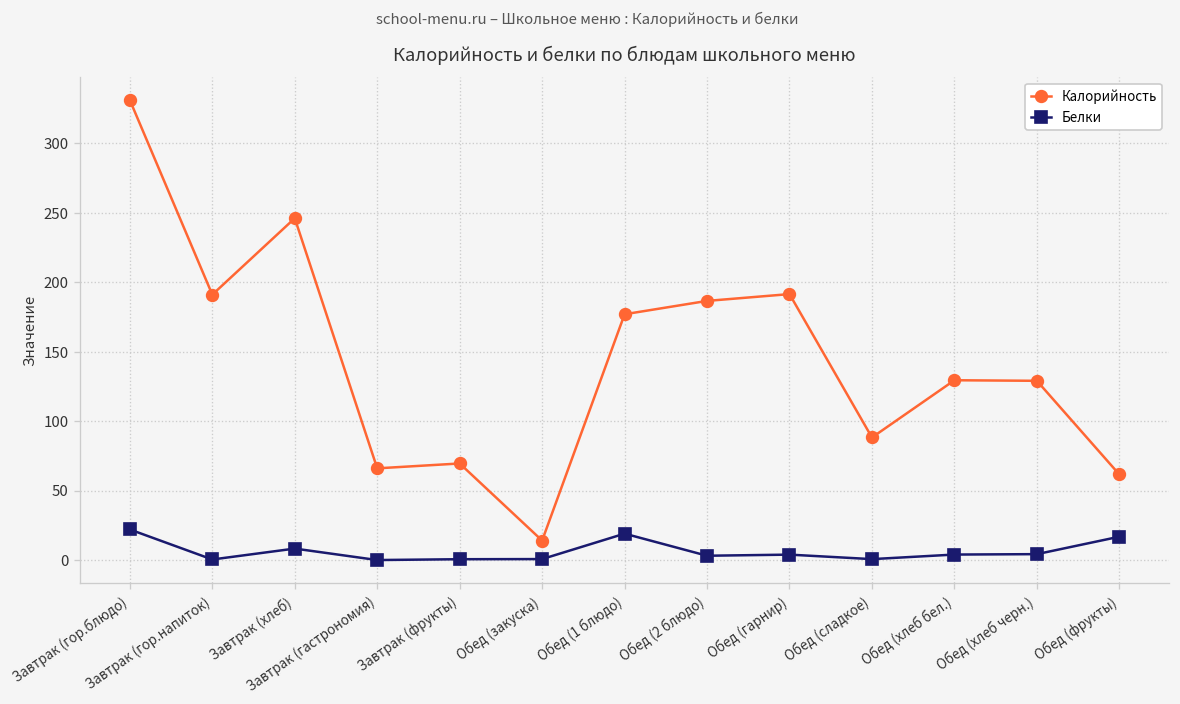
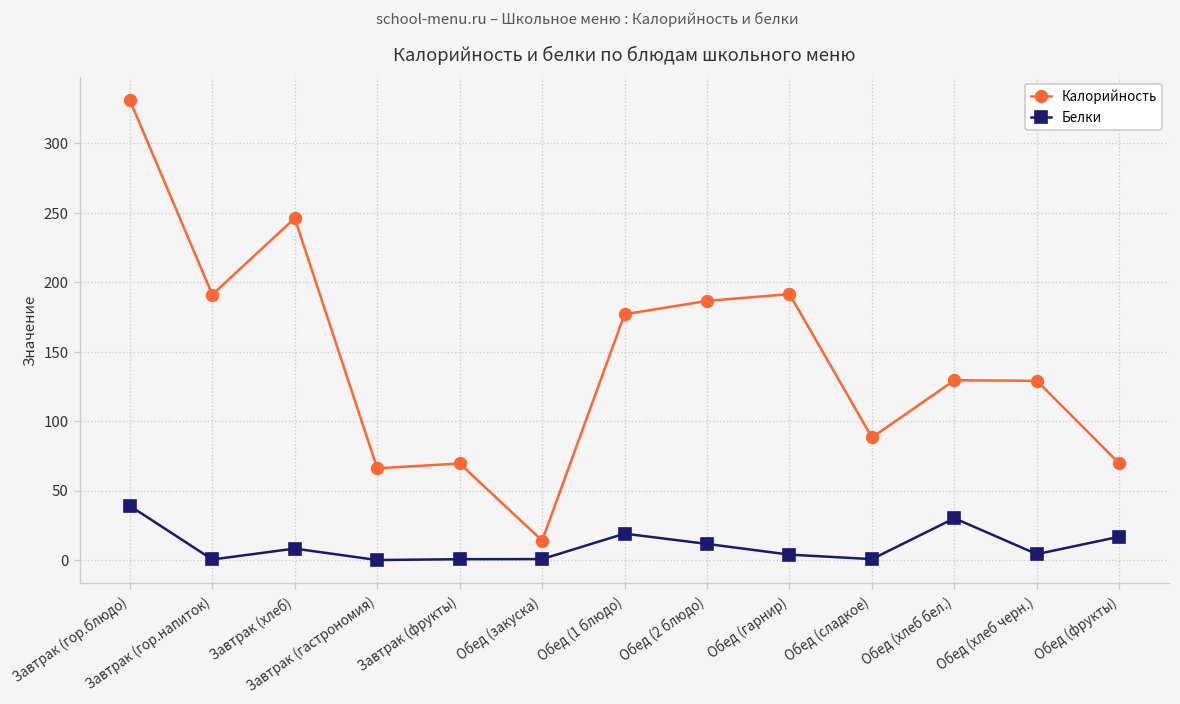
Белки, Завтрак (гор.блюдо): 22 -> 39
Белки, Обед (2 блюдо): 3 -> 12
Белки, Обед (хлеб бел.): 4 -> 30
Калорийность, Обед (фрукты): 62 -> 70
